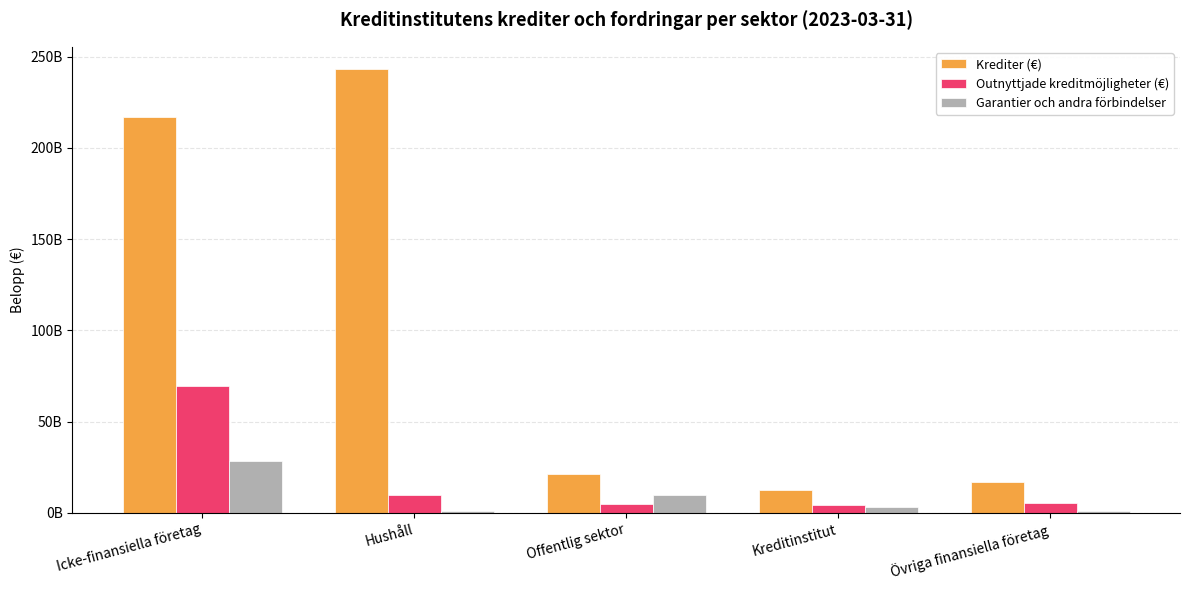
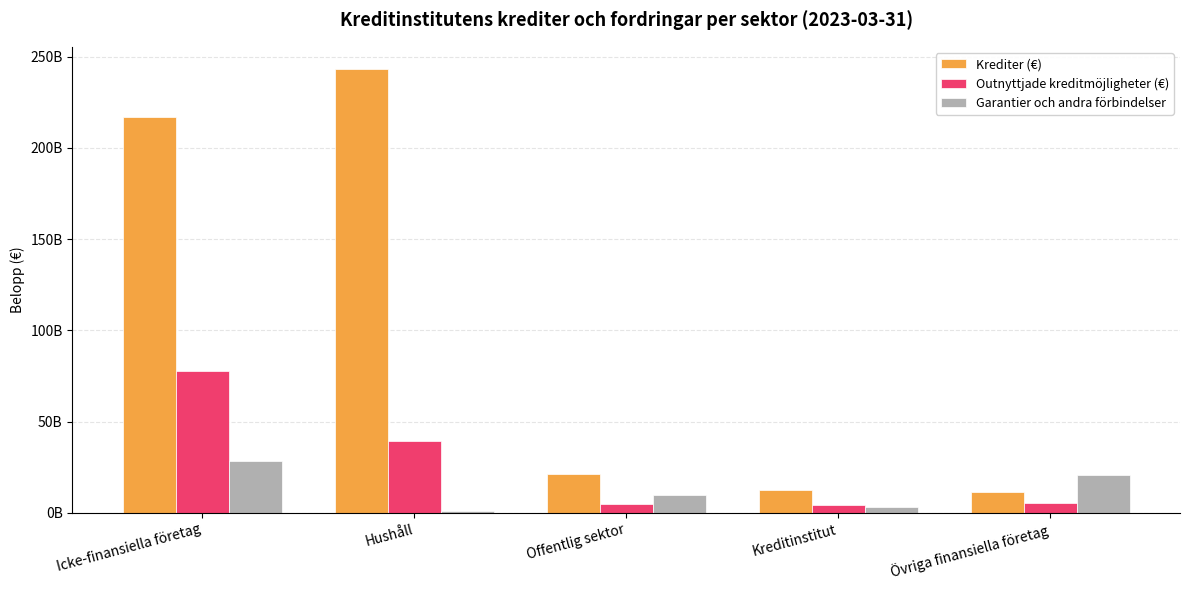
Outnyttjade kreditmöjligheter (€), Icke-finansiella företag: 70000000000 -> 78000000000
Outnyttjade kreditmöjligheter (€), Hushåll: 10000000000 -> 39000000000
Krediter (€), Övriga finansiella företag: 17000000000 -> 11000000000
Garantier och andra förbindelser, Övriga finansiella företag: 1000000000 -> 21000000000
